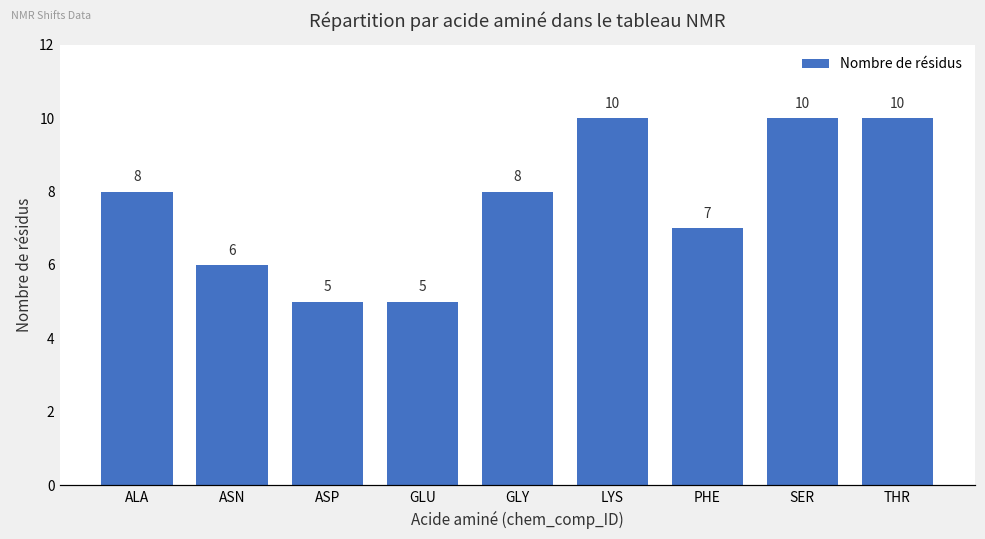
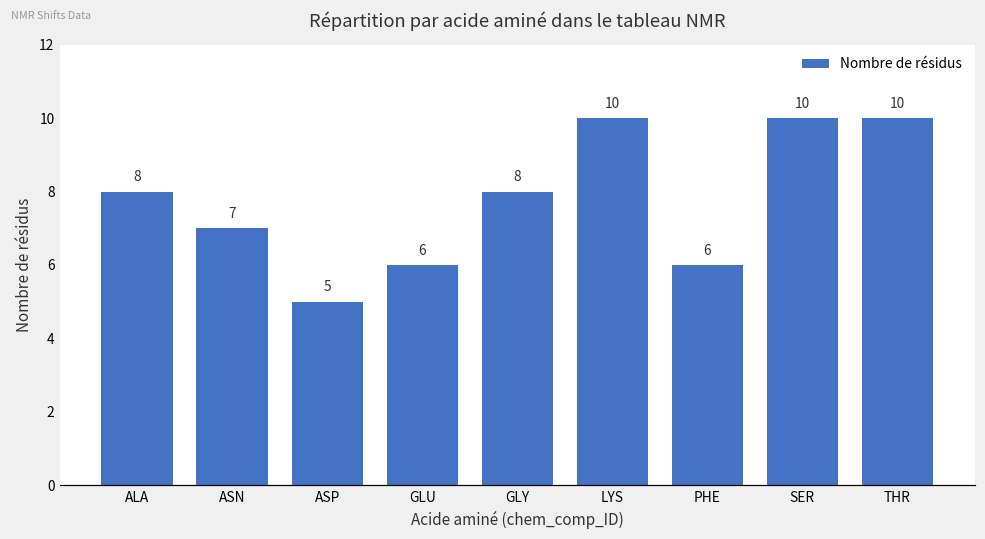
ASN: 6 -> 7
GLU: 5 -> 6
PHE: 7 -> 6
